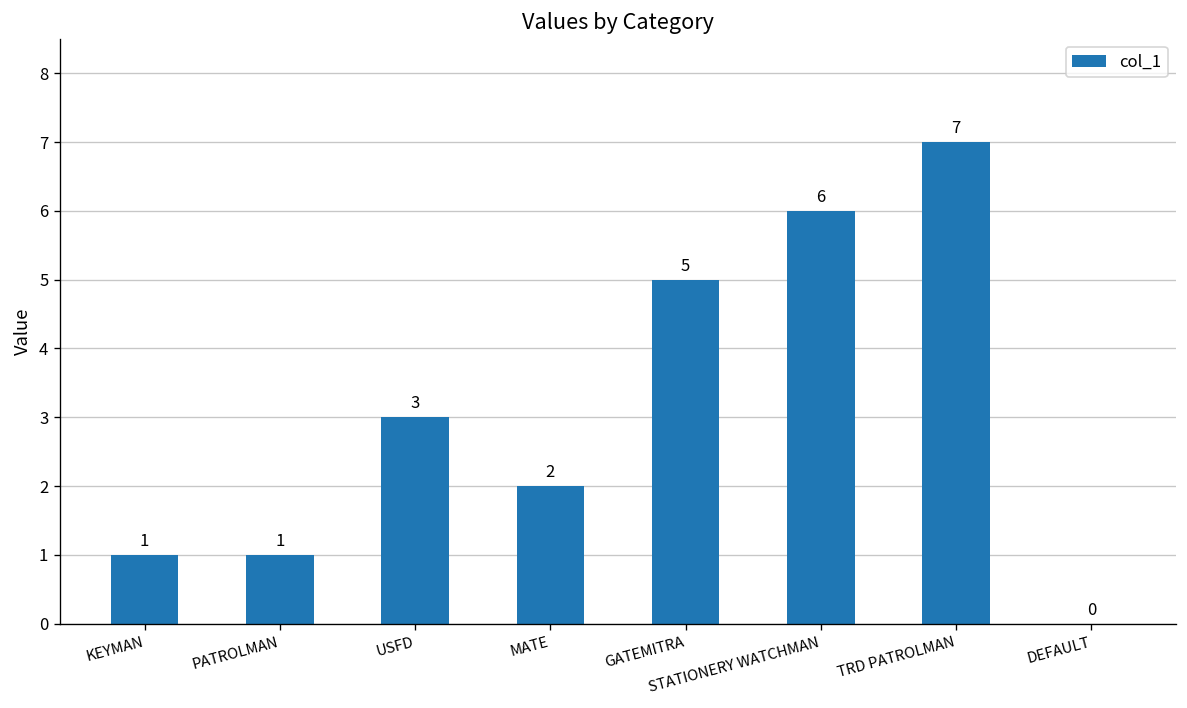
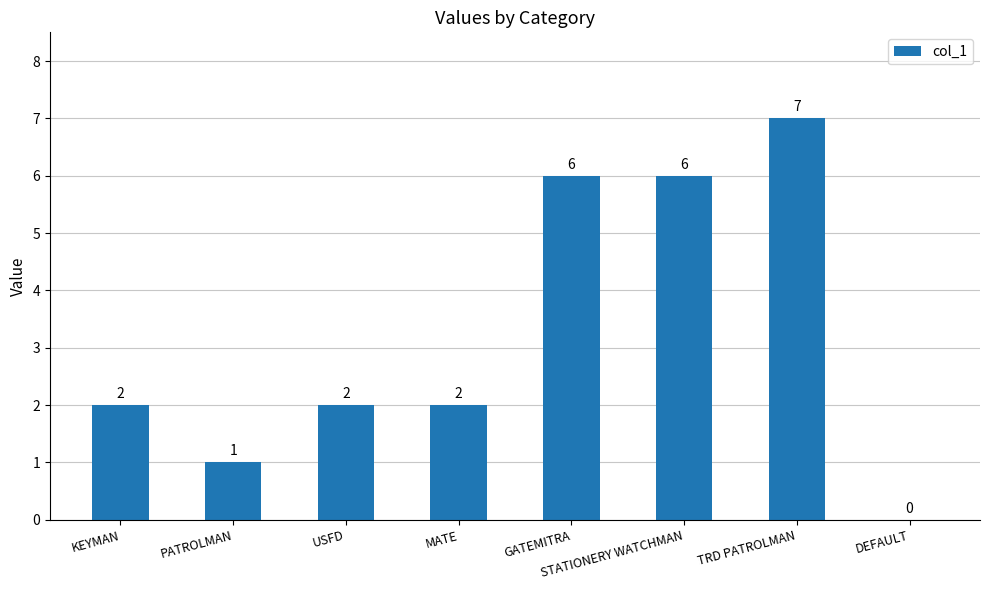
KEYMAN: 1 -> 2
USFD: 3 -> 2
GATEMITRA: 5 -> 6
